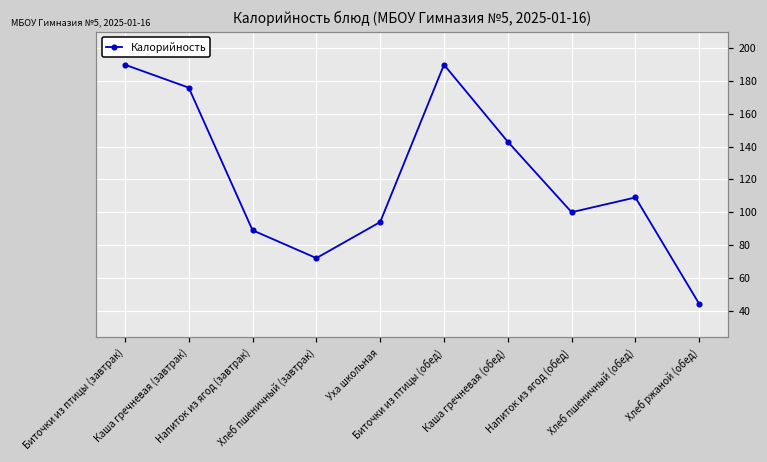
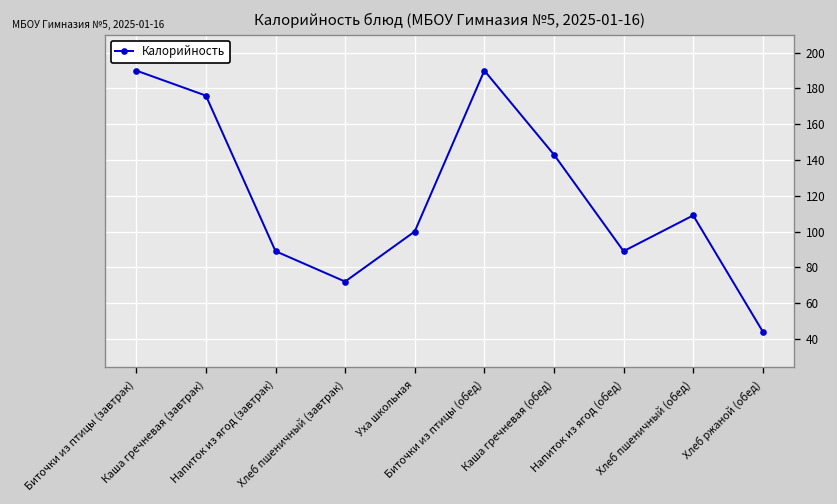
Уха школьная: 94 -> 100
Напиток из ягод (обед): 100 -> 89
